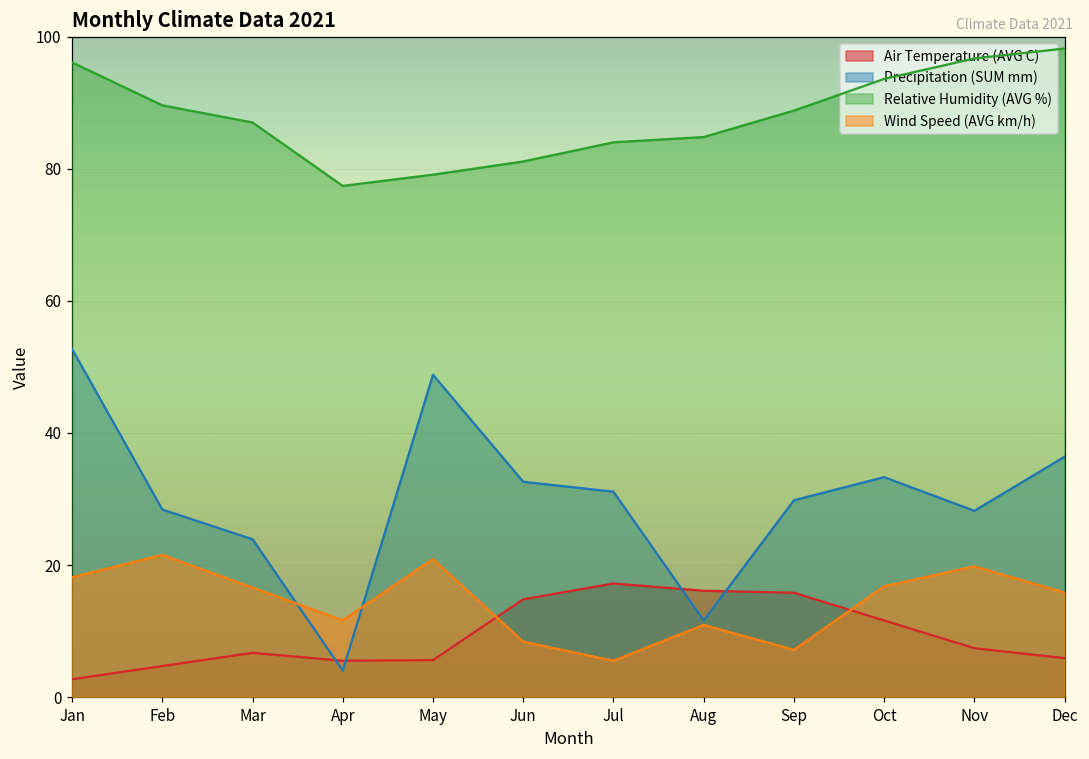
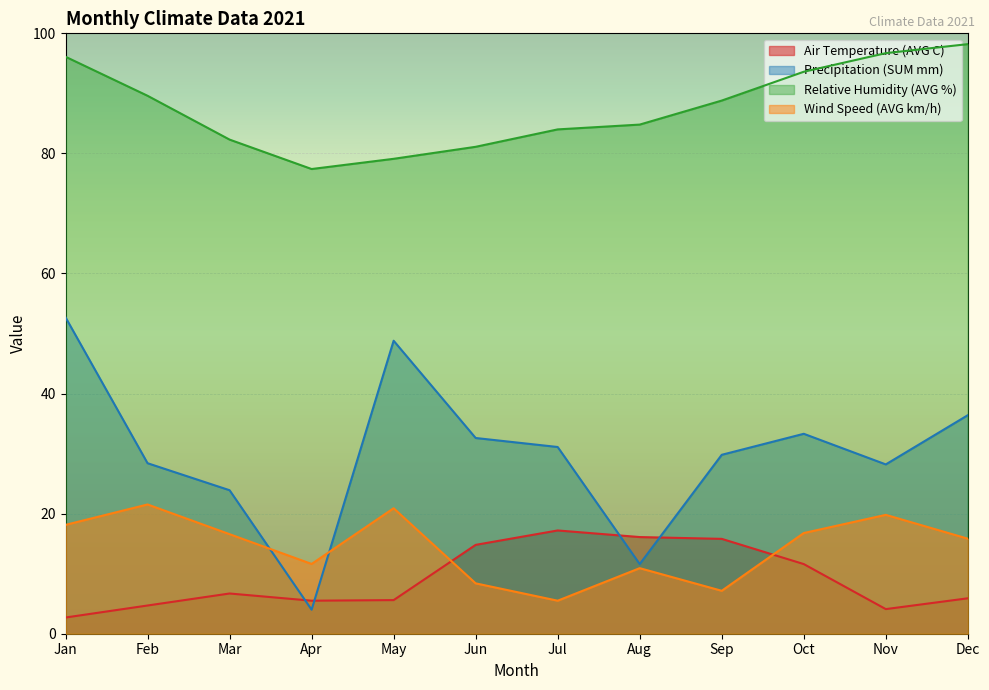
Relative Humidity (AVG %), Mar: 87 -> 82
Air Temperature (AVG C), Nov: 7 -> 4
